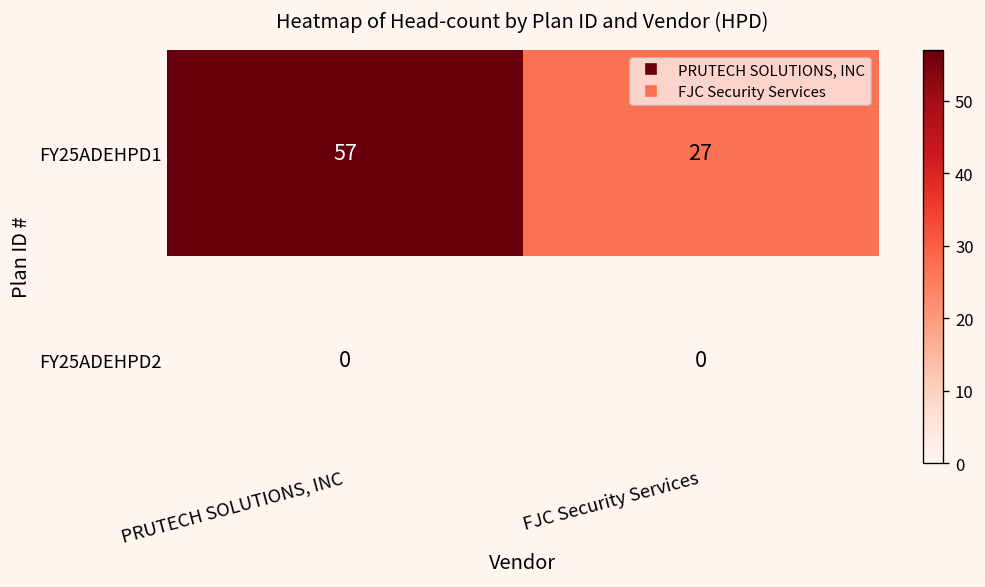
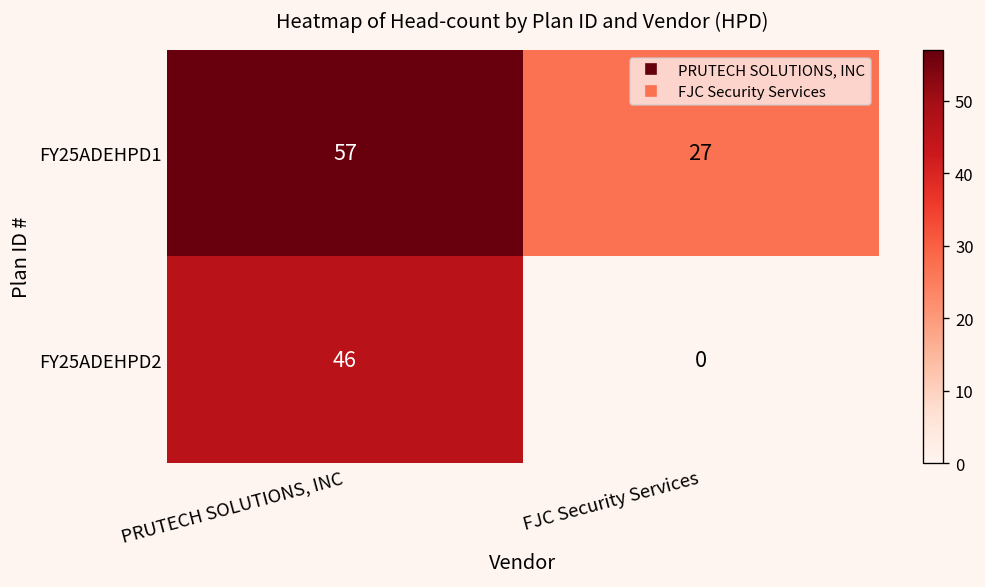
FY25ADEHPD2, PRUTECH SOLUTIONS, INC: 0 -> 46
